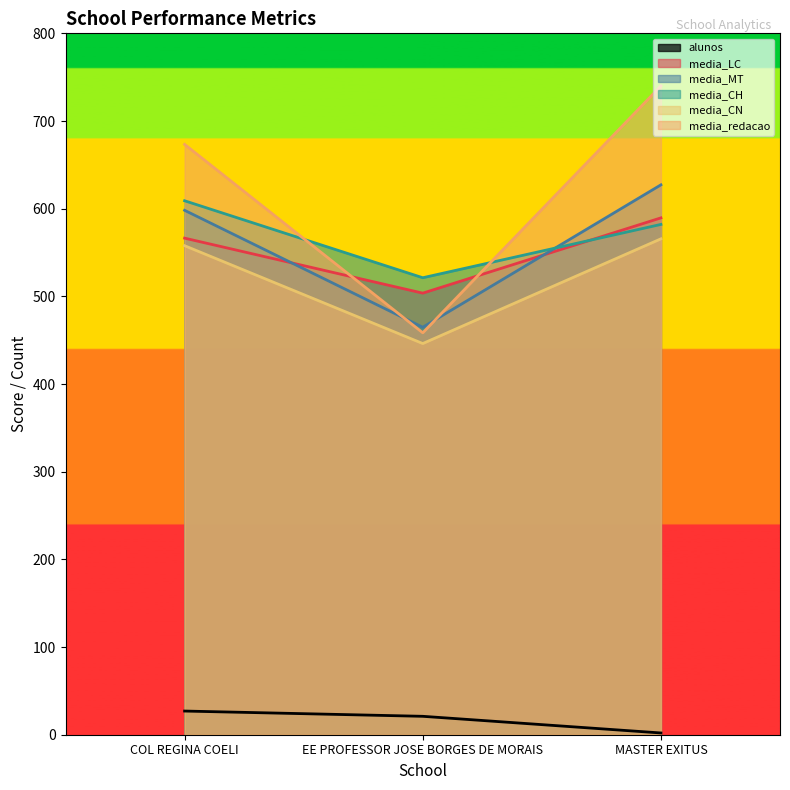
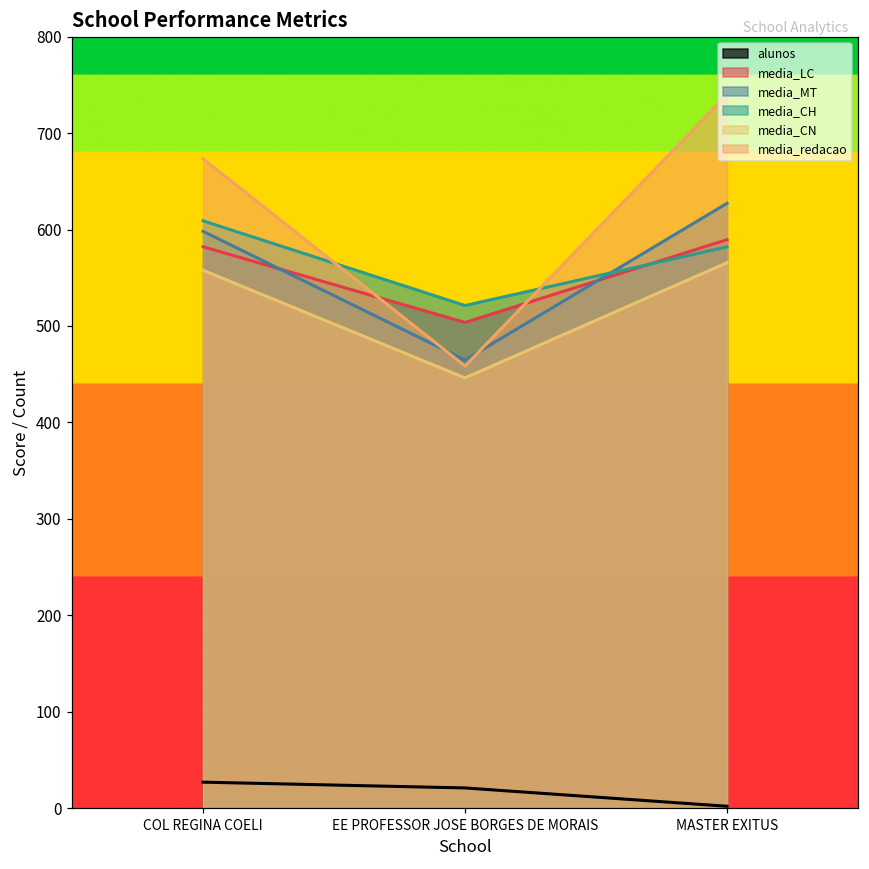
media_LC, COL REGINA COELI: 570 -> 580
